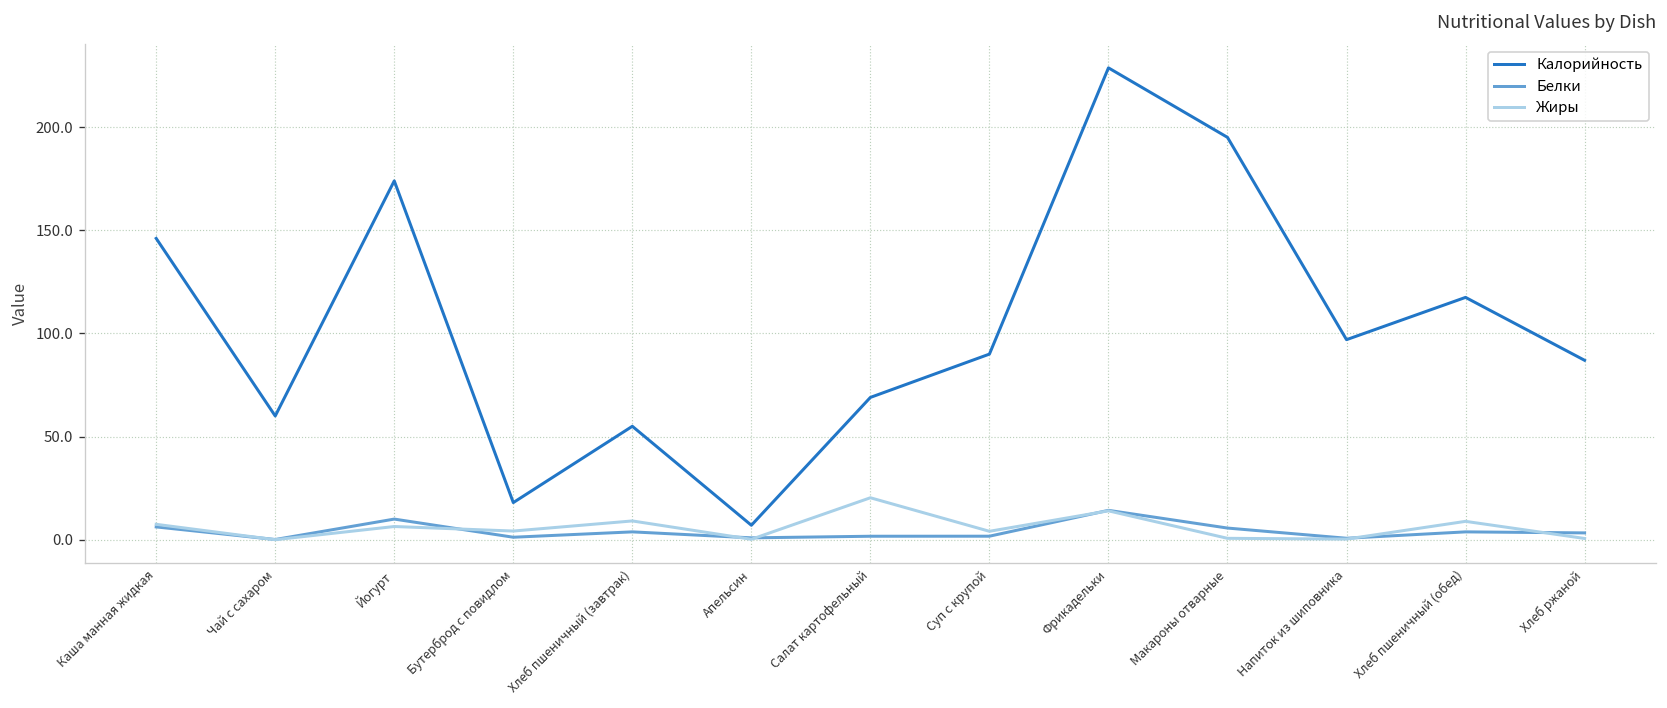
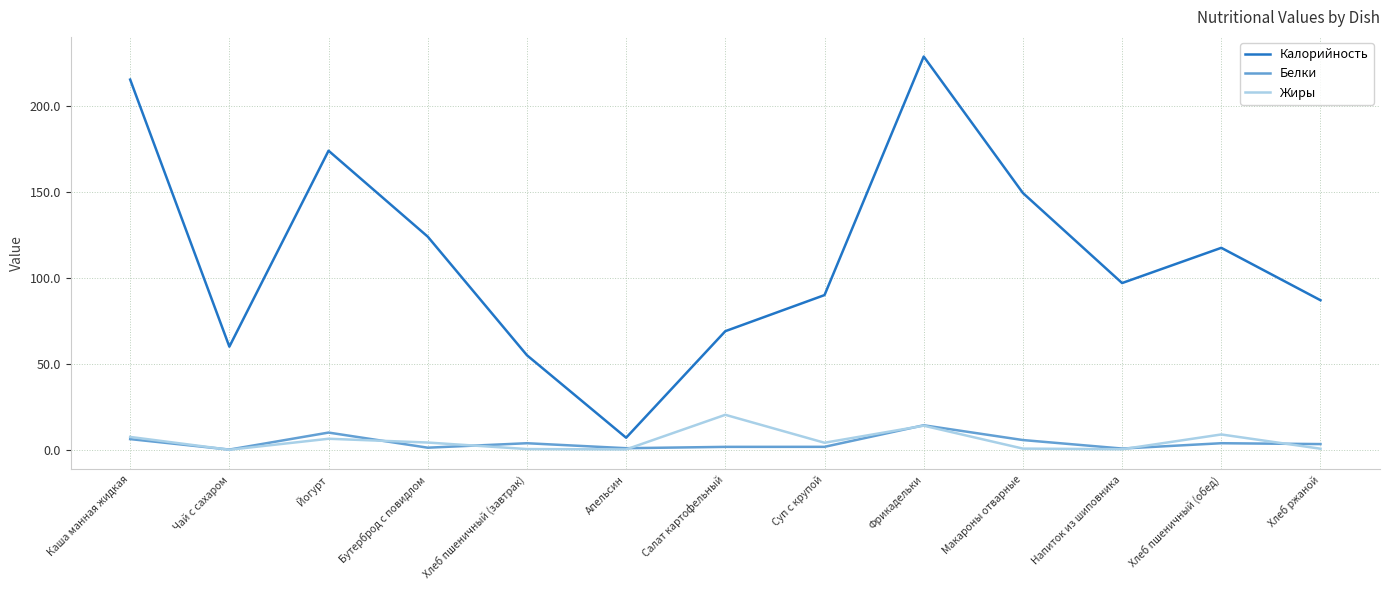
Калорийность, Каша манная жидкая: 146 -> 215
Калорийность, Бутерброд с повидлом: 18 -> 124
Жиры, Хлеб пшеничный (завтрак): 9 -> 0
Калорийность, Макароны отварные: 195 -> 149
